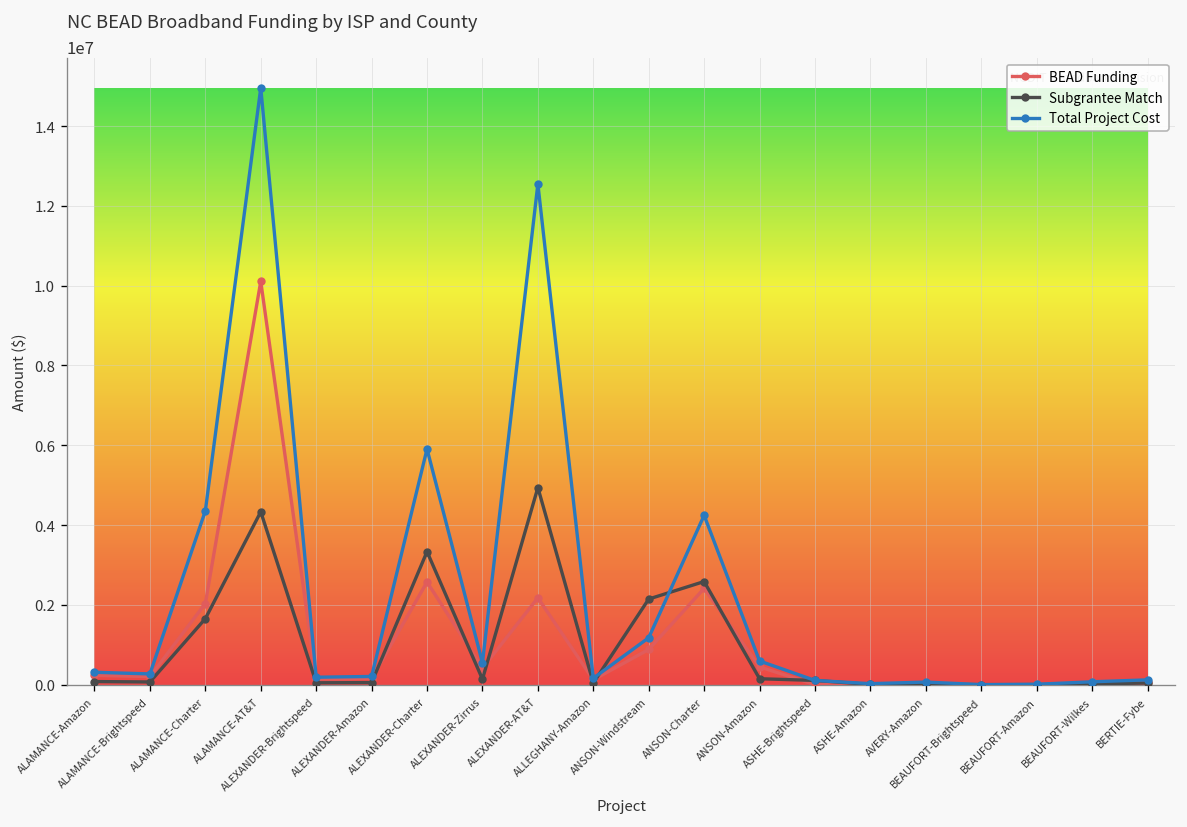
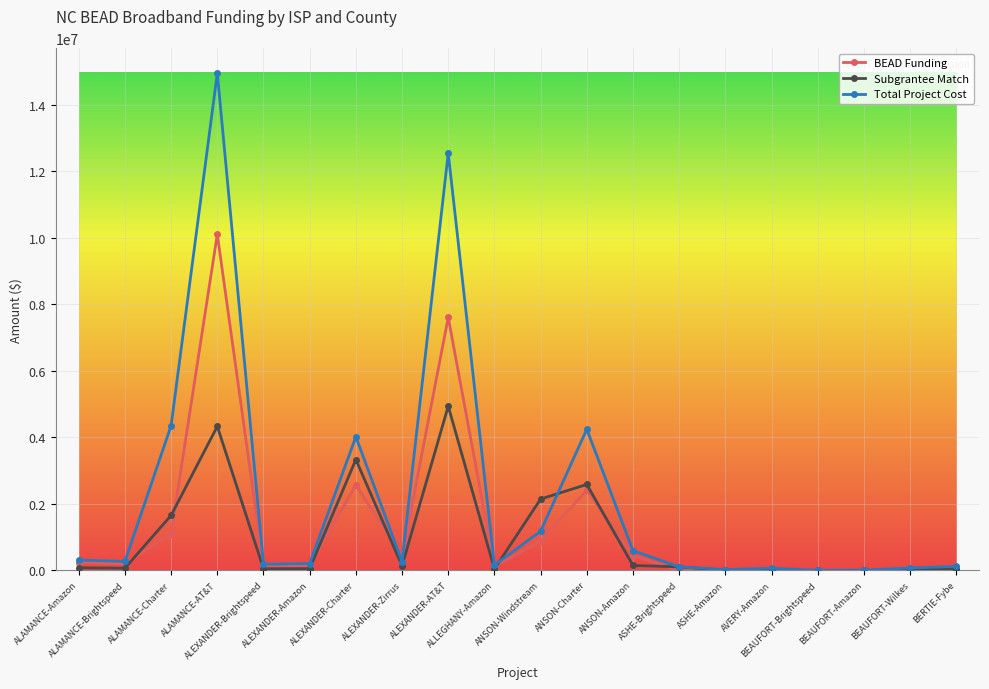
BEAD Funding, ALAMANCE-Charter: 2000000 -> 1100000
Total Project Cost, ALEXANDER-Charter: 5900000 -> 4000000
Total Project Cost, ALEXANDER-Zirrus: 500000 -> 300000
BEAD Funding, ALEXANDER-AT&T: 2200000 -> 7600000
